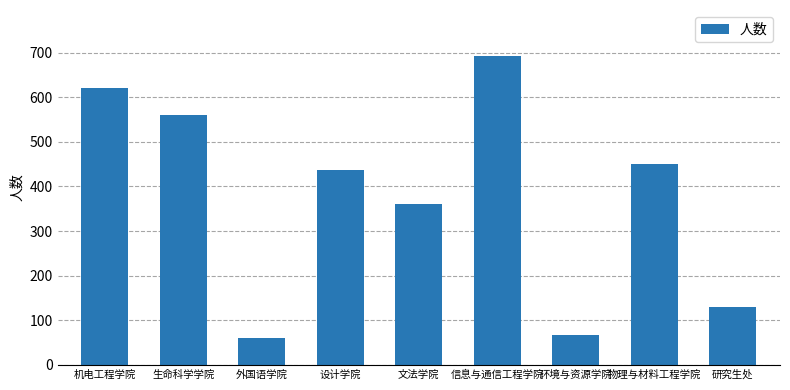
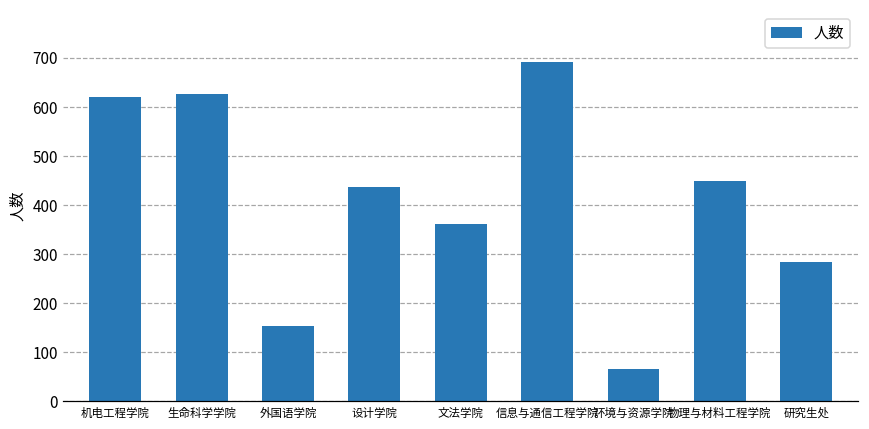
生命科学学院: 560 -> 630
外国语学院: 60 -> 150
研究生处: 130 -> 280
